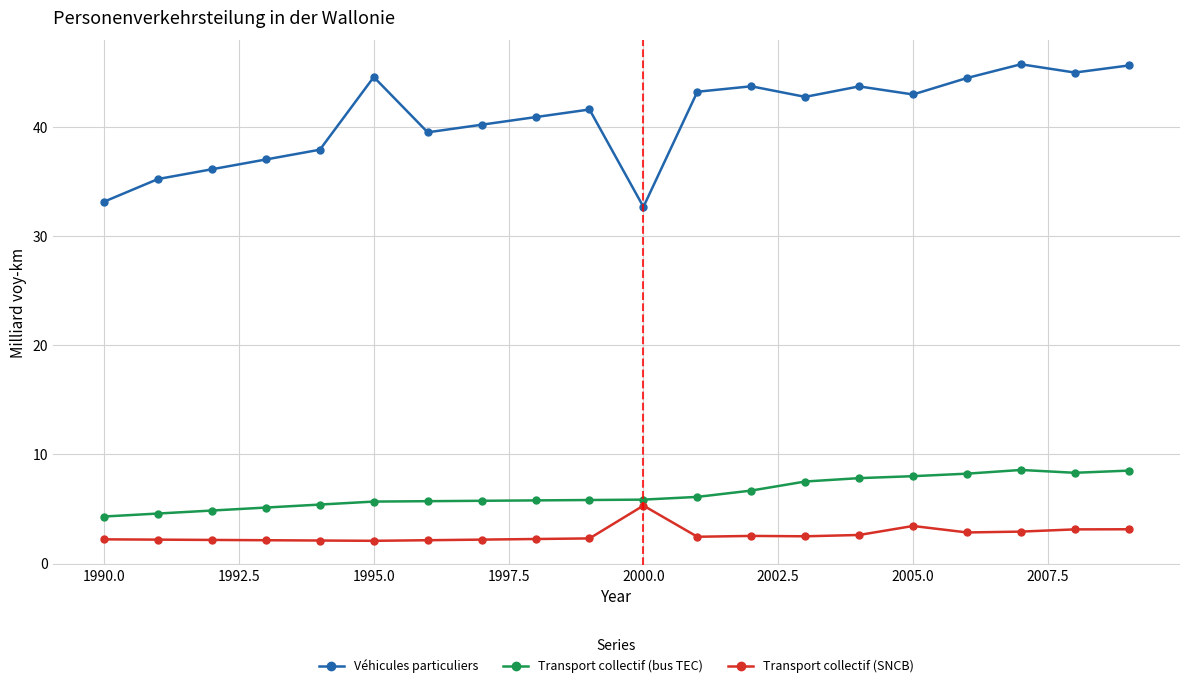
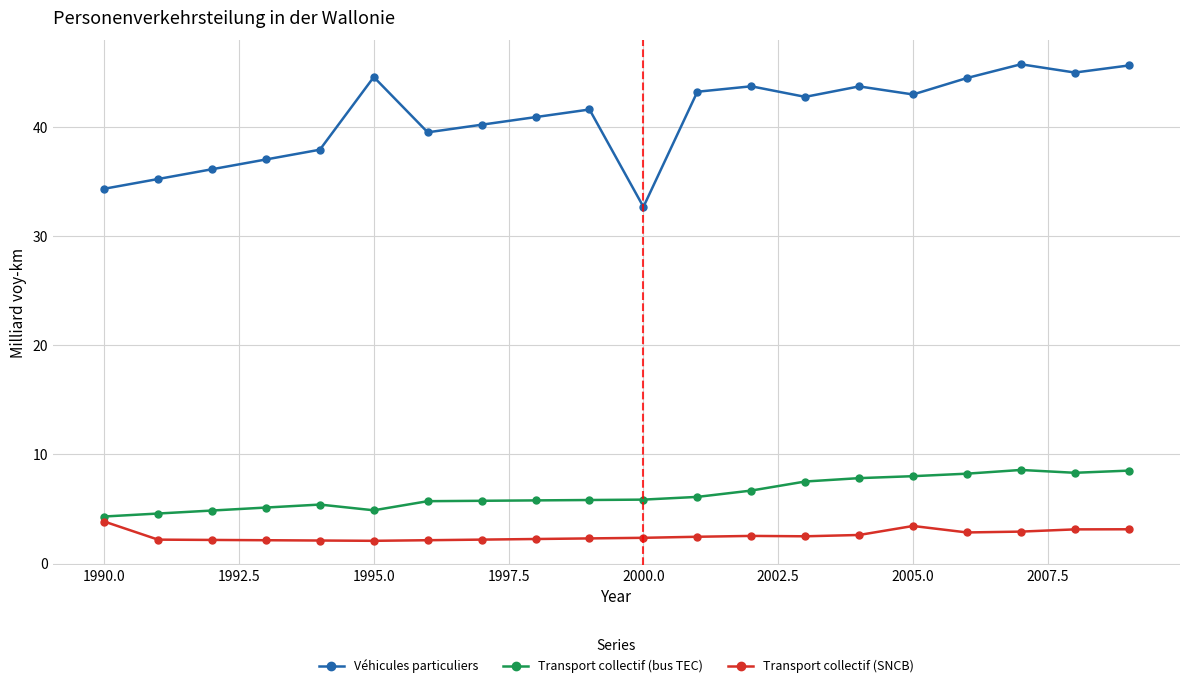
Véhicules particuliers, 1990.0: 33.2 -> 34.4
Transport collectif (SNCB), 1990.0: 2.2 -> 3.9
Transport collectif (bus TEC), 1995.0: 5.7 -> 4.9
Transport collectif (SNCB), 2000.0: 5.3 -> 2.4
